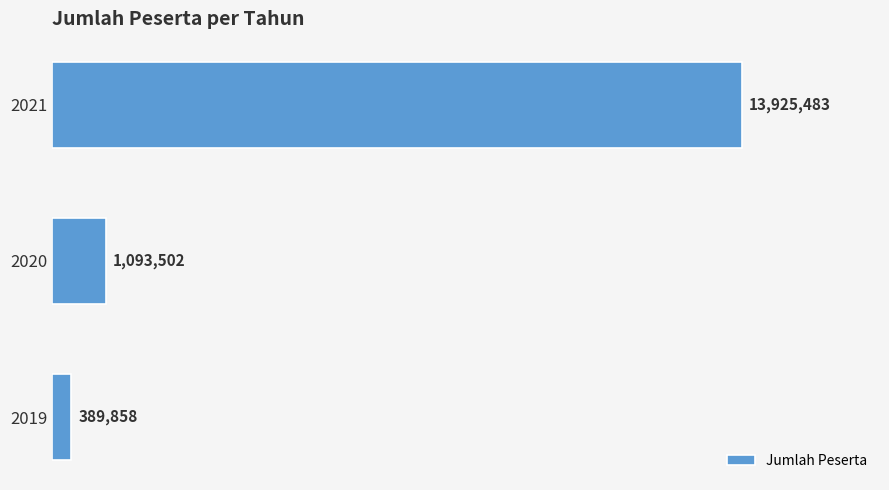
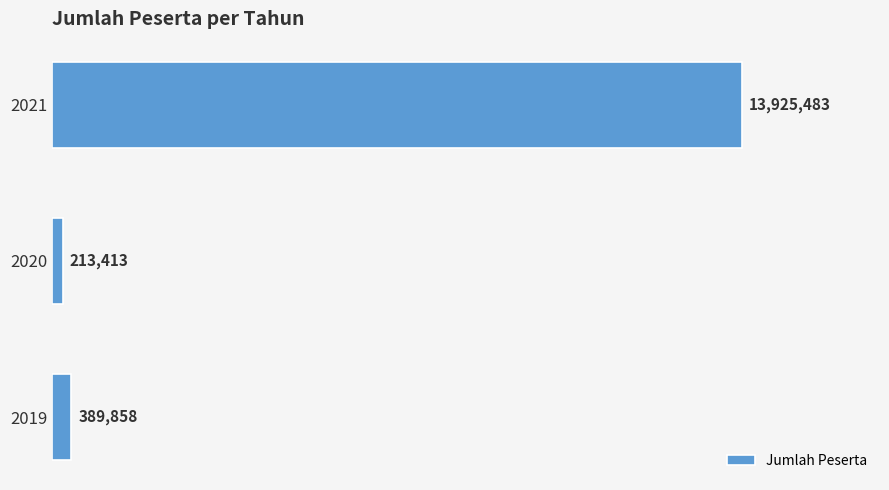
2020: 1,093,502 -> 213,413
